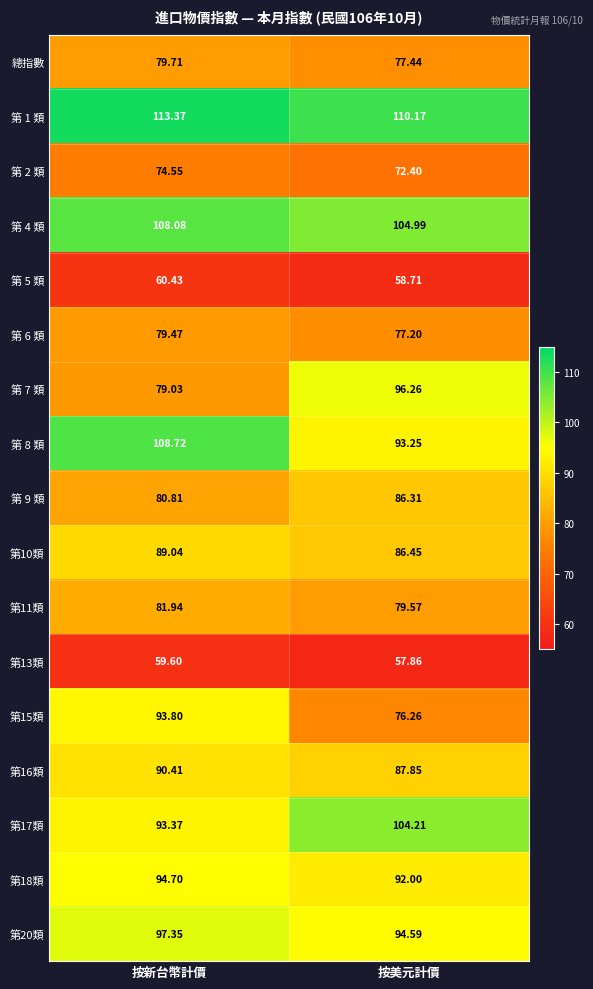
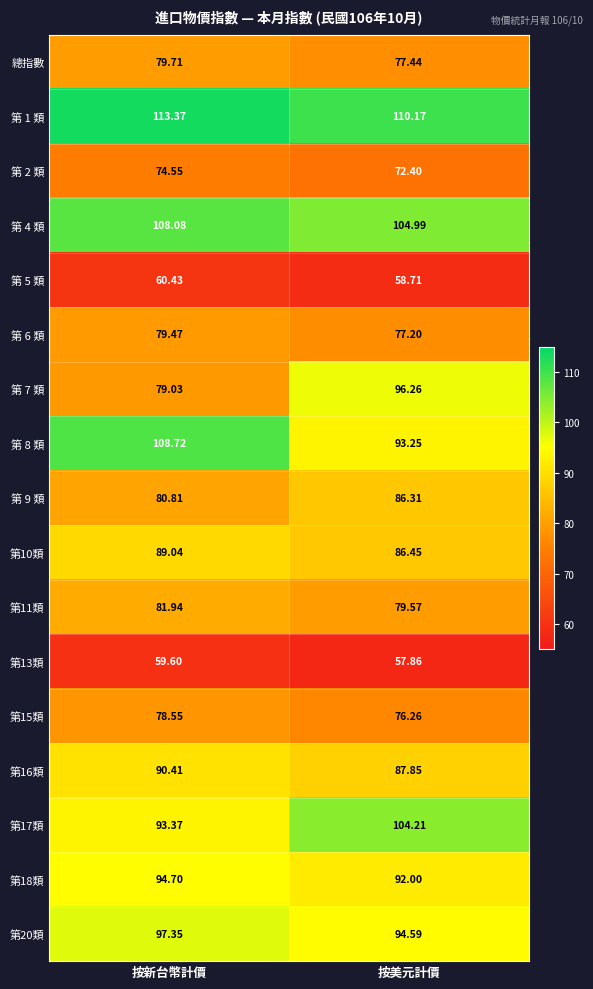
第15類, 按新台幣計價: 93.80 -> 78.55
